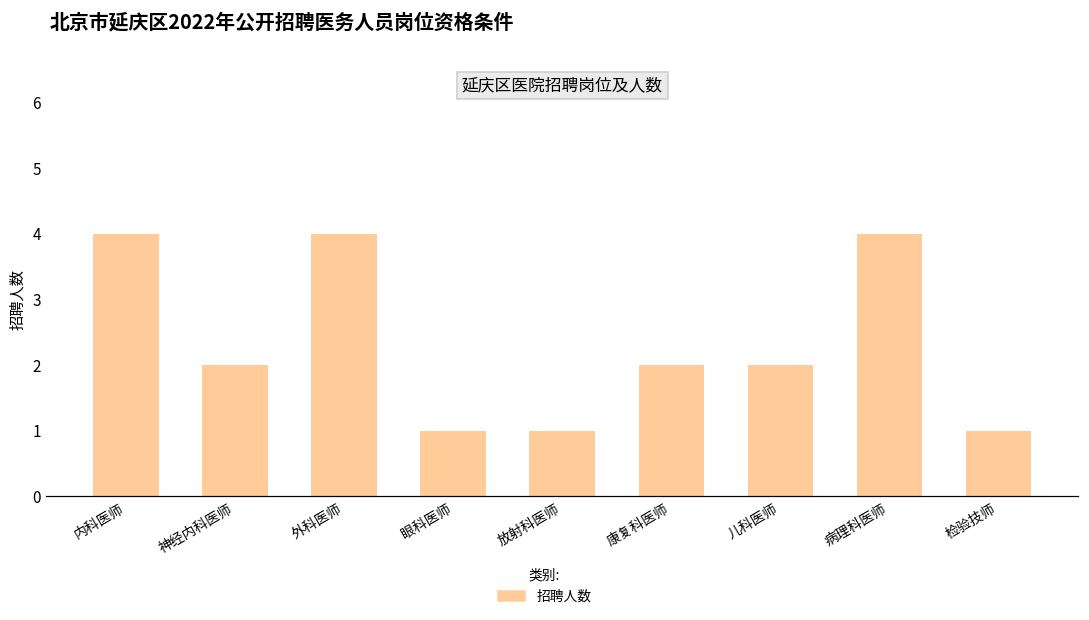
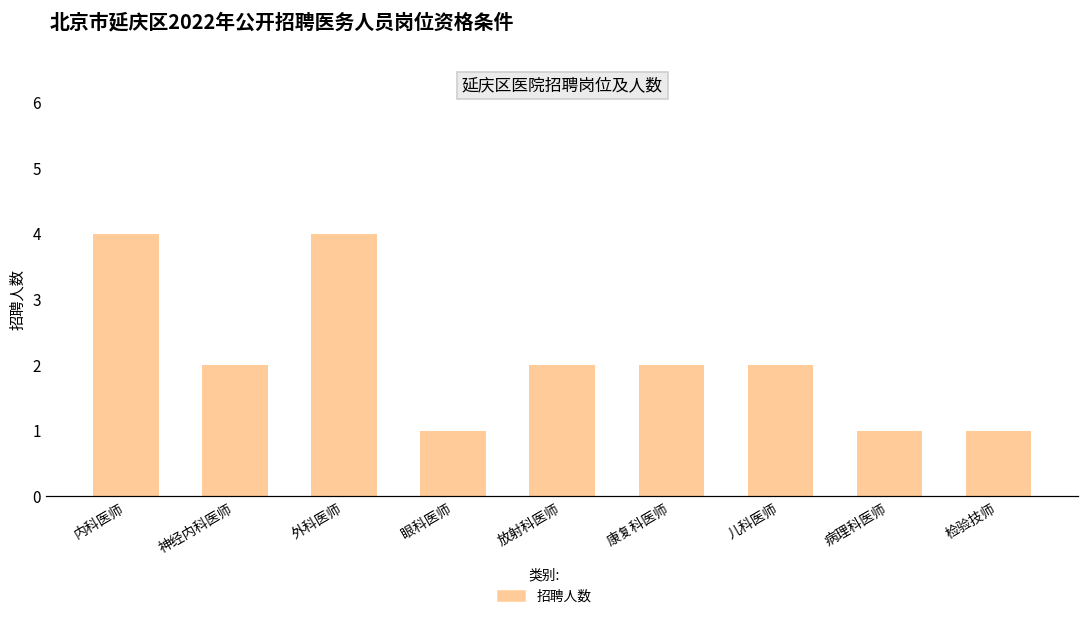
放射科医师: 1 -> 2
病理科医师: 4 -> 1
